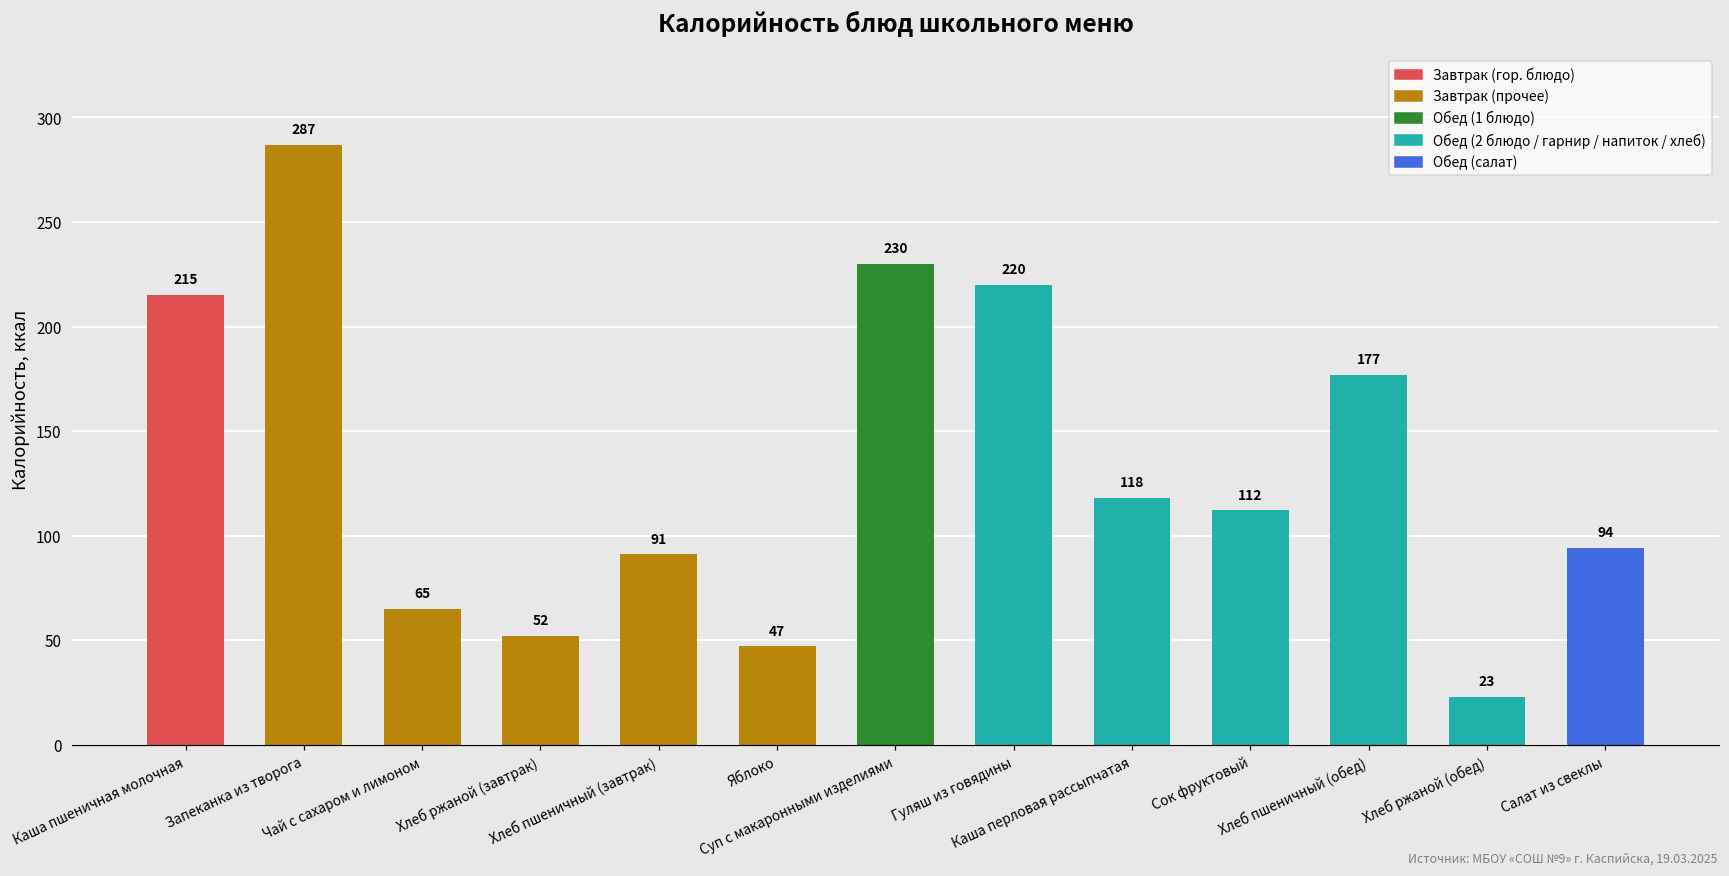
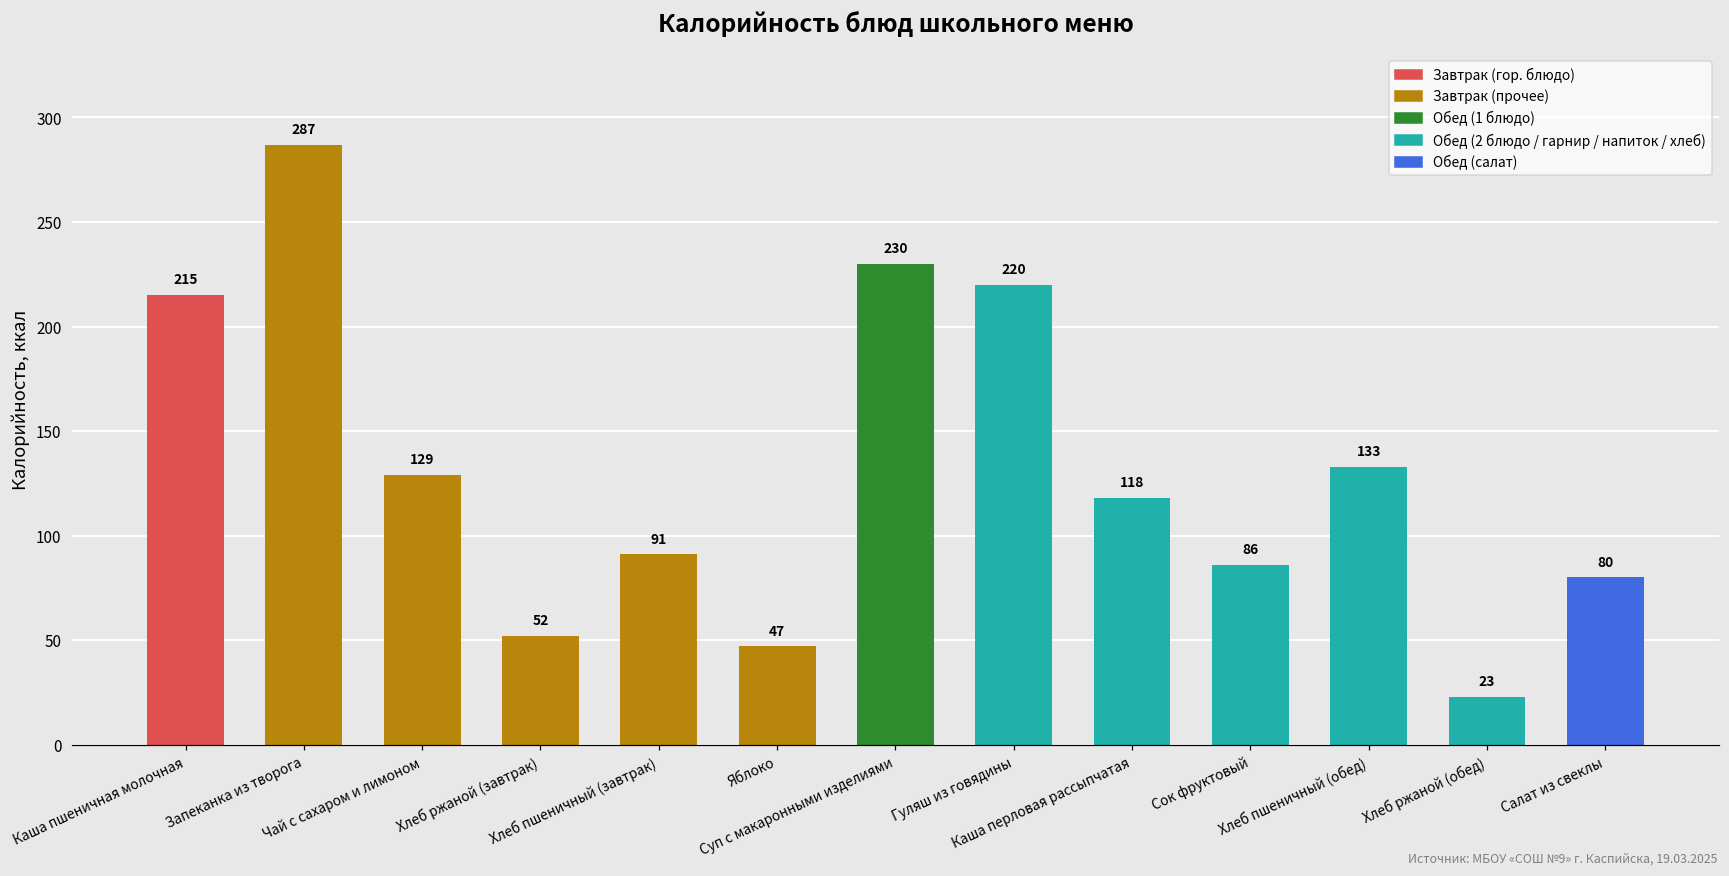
Чай с сахаром и лимоном: 65 -> 129
Сок фруктовый: 112 -> 86
Хлеб пшеничный (обед): 177 -> 133
Салат из свеклы: 94 -> 80
